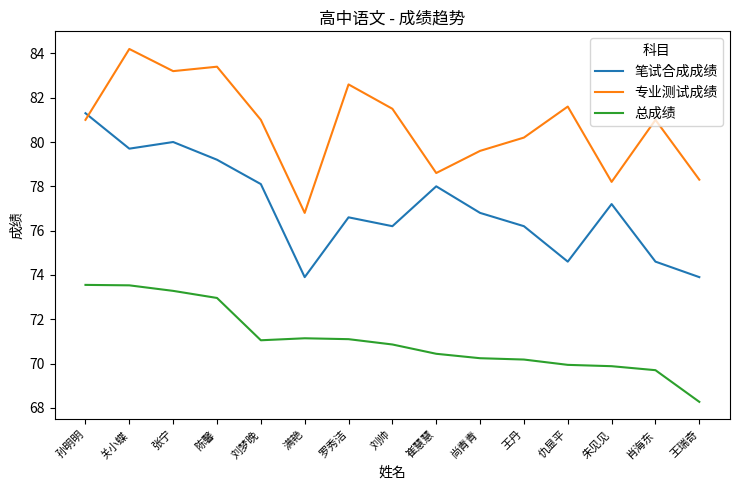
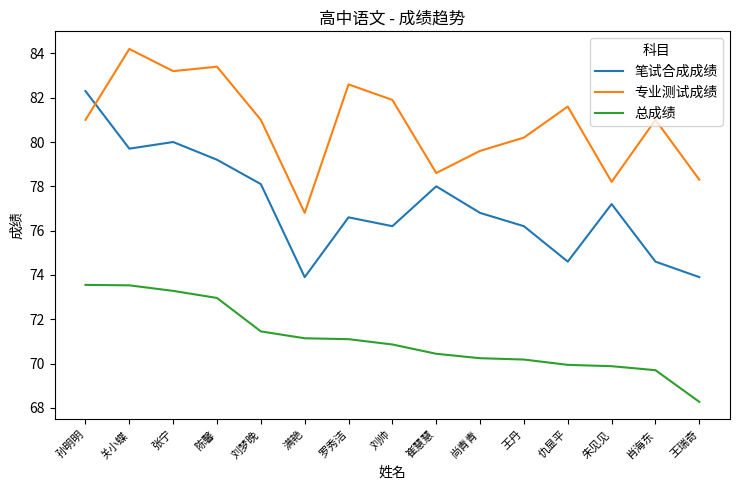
笔试合成成绩, 孙明明: 81.3 -> 82.3
总成绩, 刘梦晚: 71.1 -> 71.5
专业测试成绩, 刘帅: 81.5 -> 81.9
